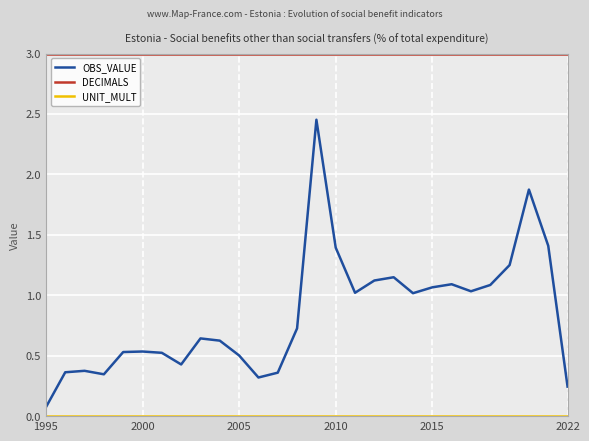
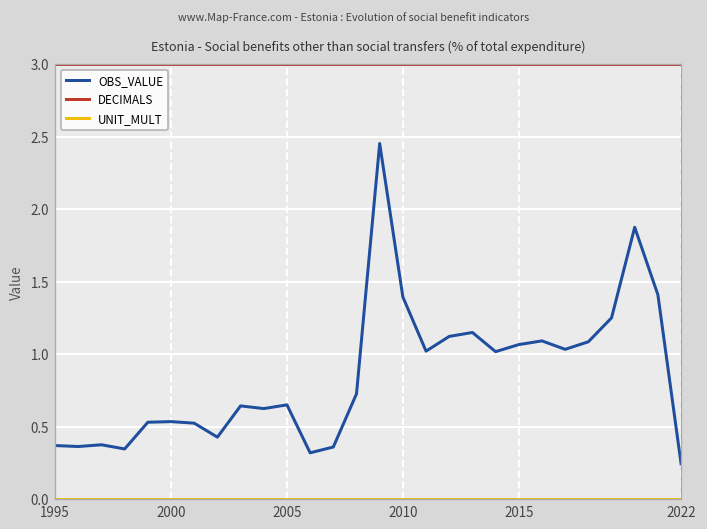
OBS_VALUE, 1995: 0.07 -> 0.37
OBS_VALUE, 2005: 0.50 -> 0.65
